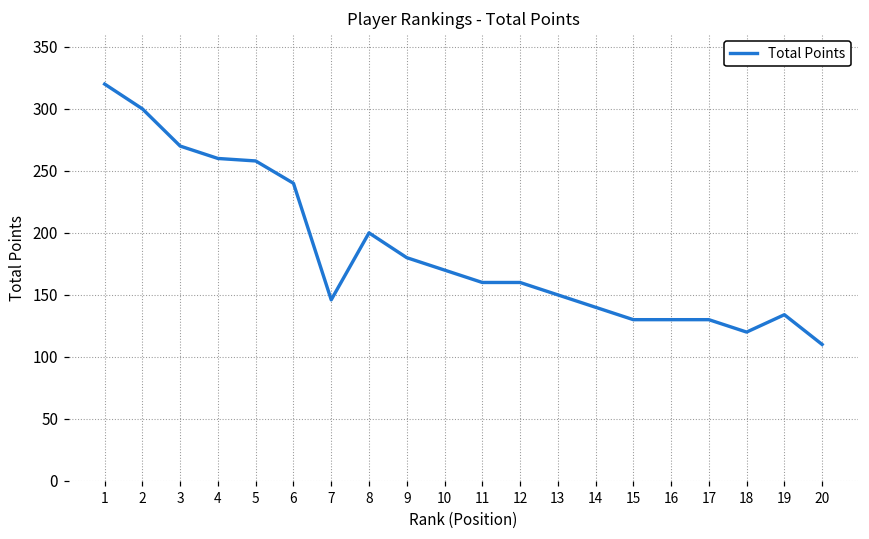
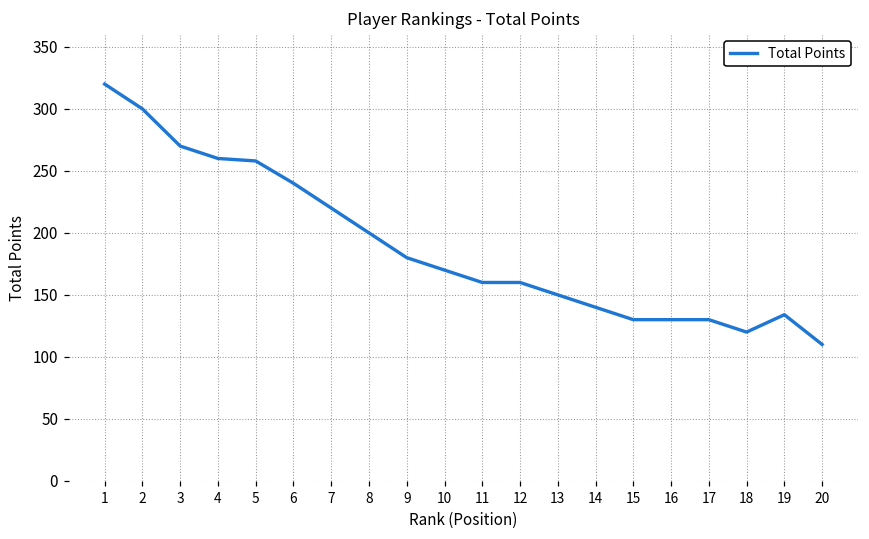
7: 146 -> 220
